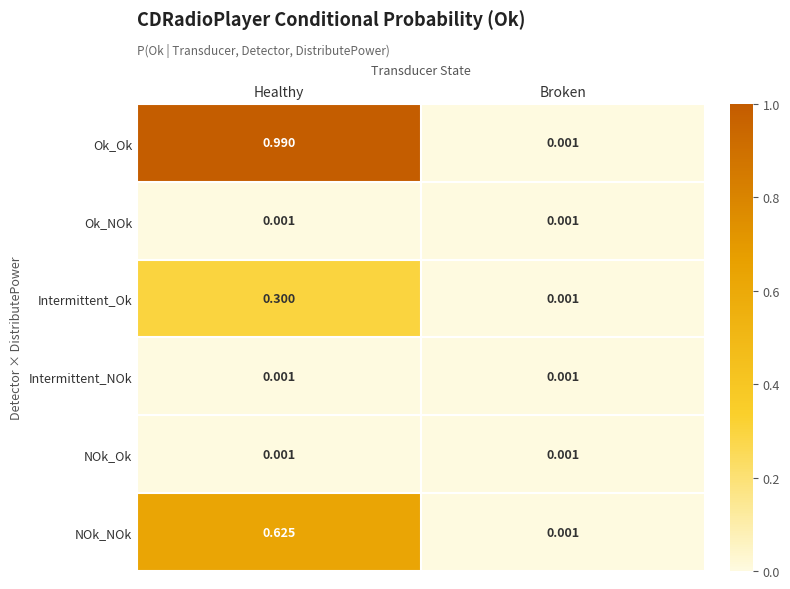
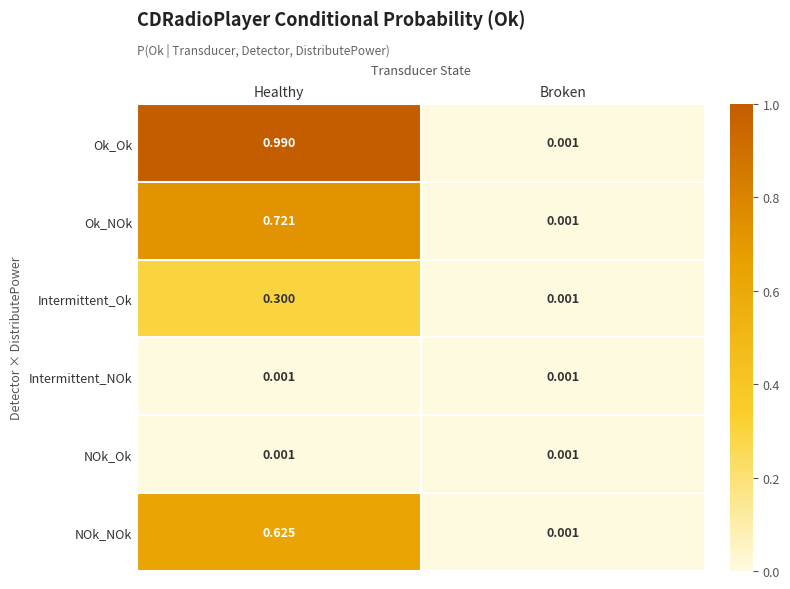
Ok_NOk, Healthy: 0.001 -> 0.721
